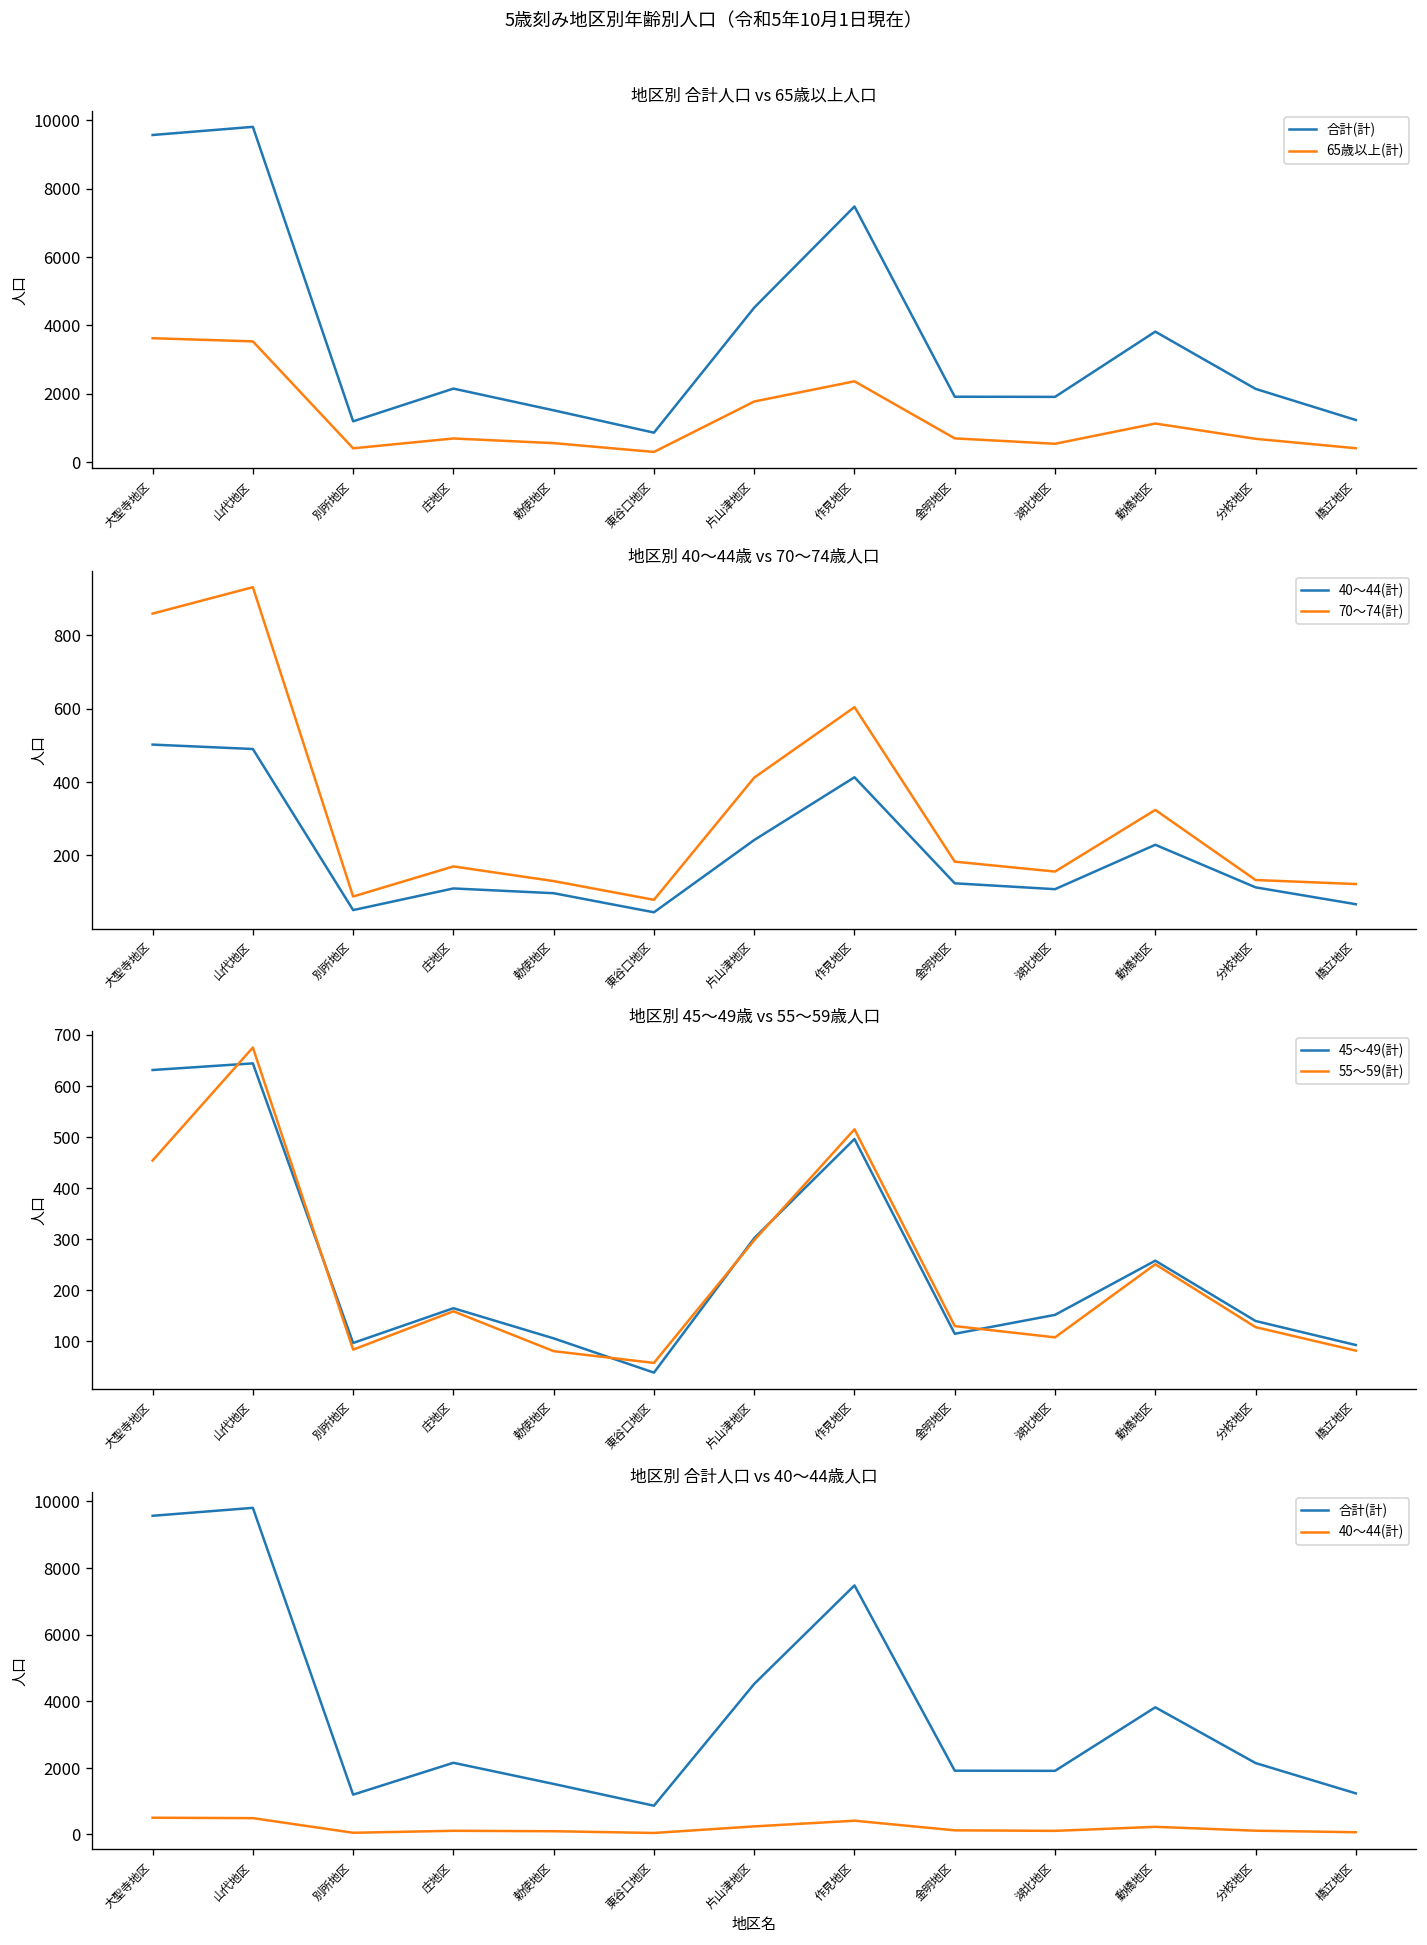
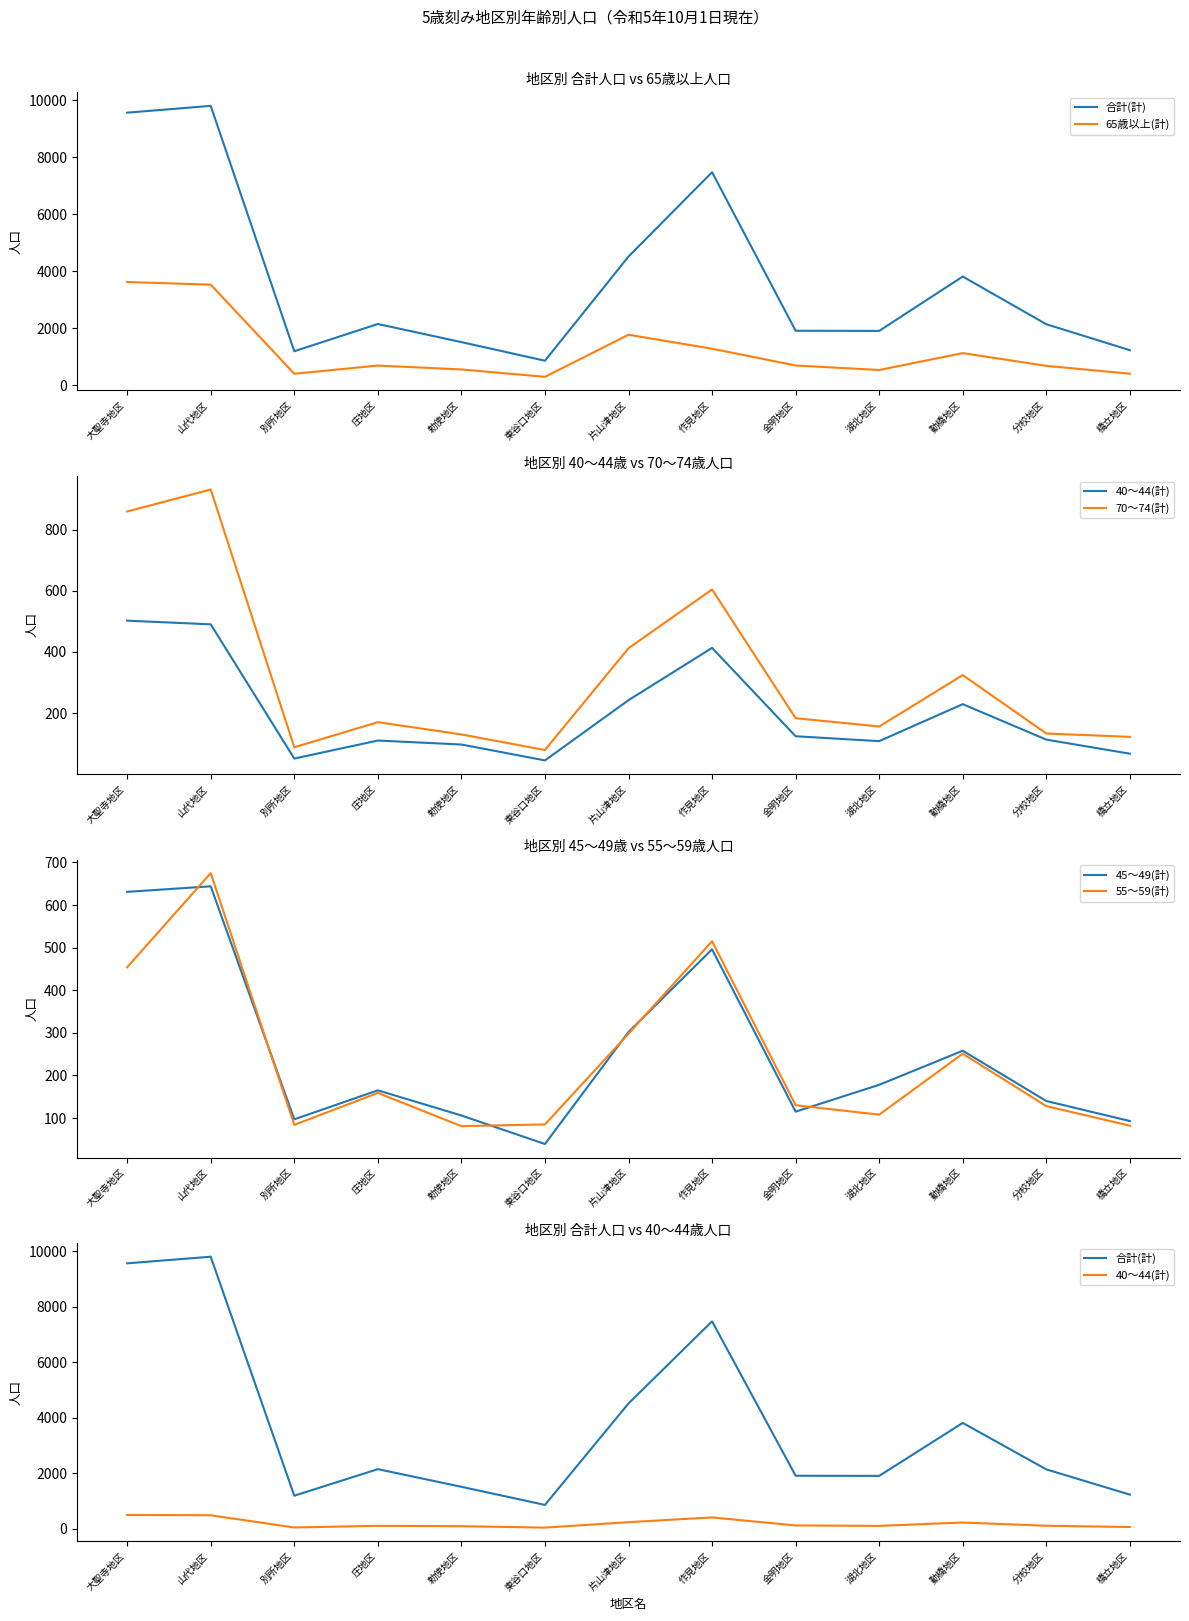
地区別 合計人口 vs 65歳以上人口, 65歳以上(計), 作見地区: 2400 -> 1300
地区別 45〜49歳 vs 55〜59歳人口, 55～59(計), 東谷口地区: 60 -> 90
地区別 45〜49歳 vs 55〜59歳人口, 45～49(計), 湖北地区: 150 -> 180
